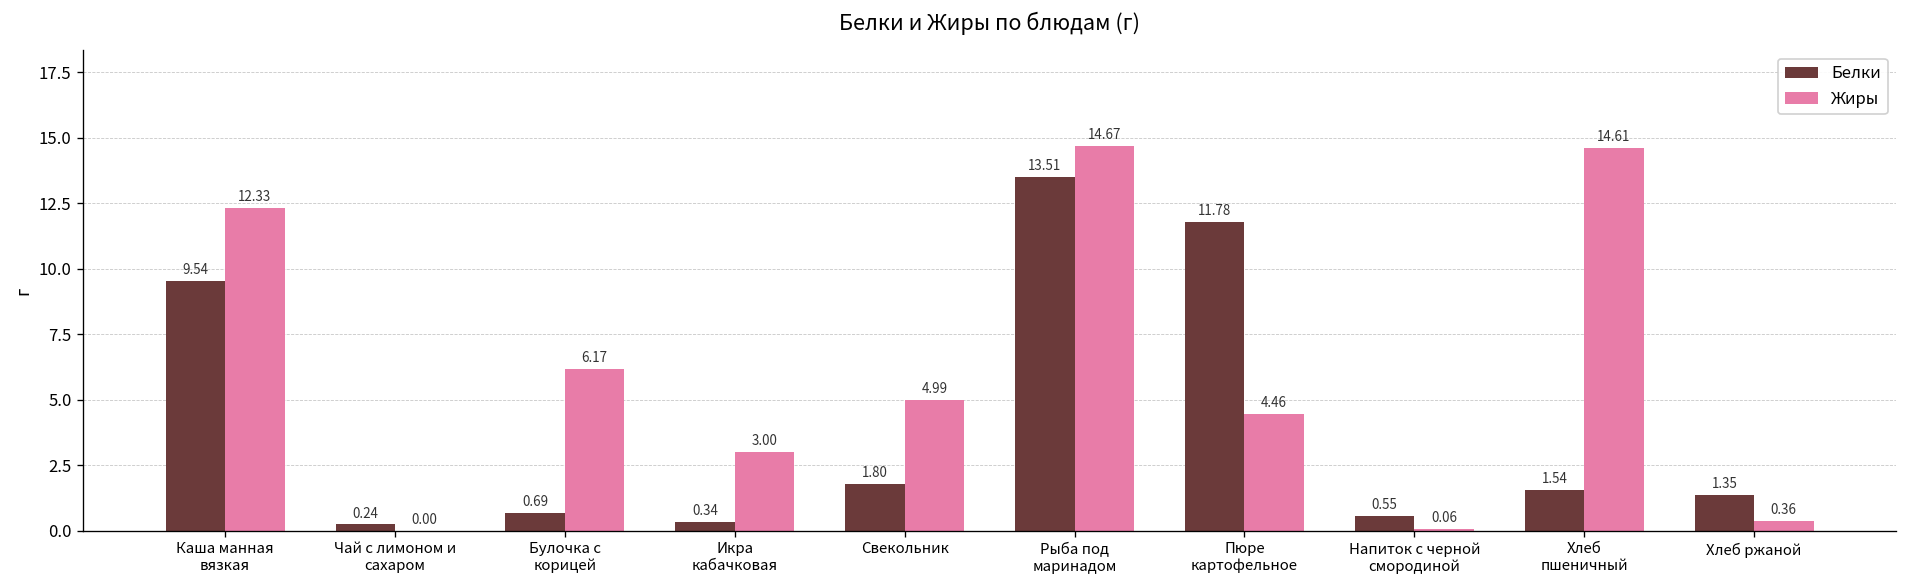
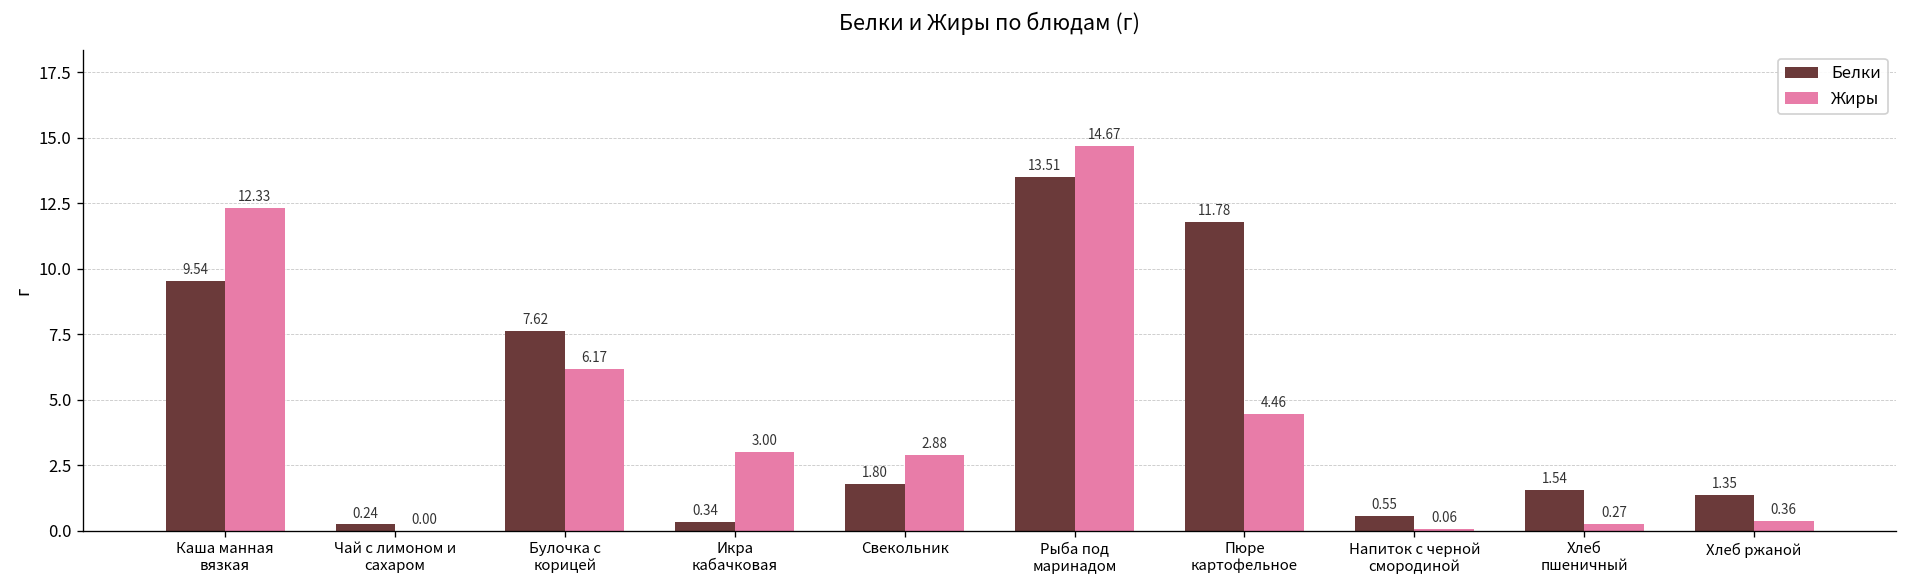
Белки, Булочка с корицей: 0.69 -> 7.62
Жиры, Свекольник: 4.99 -> 2.88
Жиры, Хлеб пшеничный: 14.61 -> 0.27
